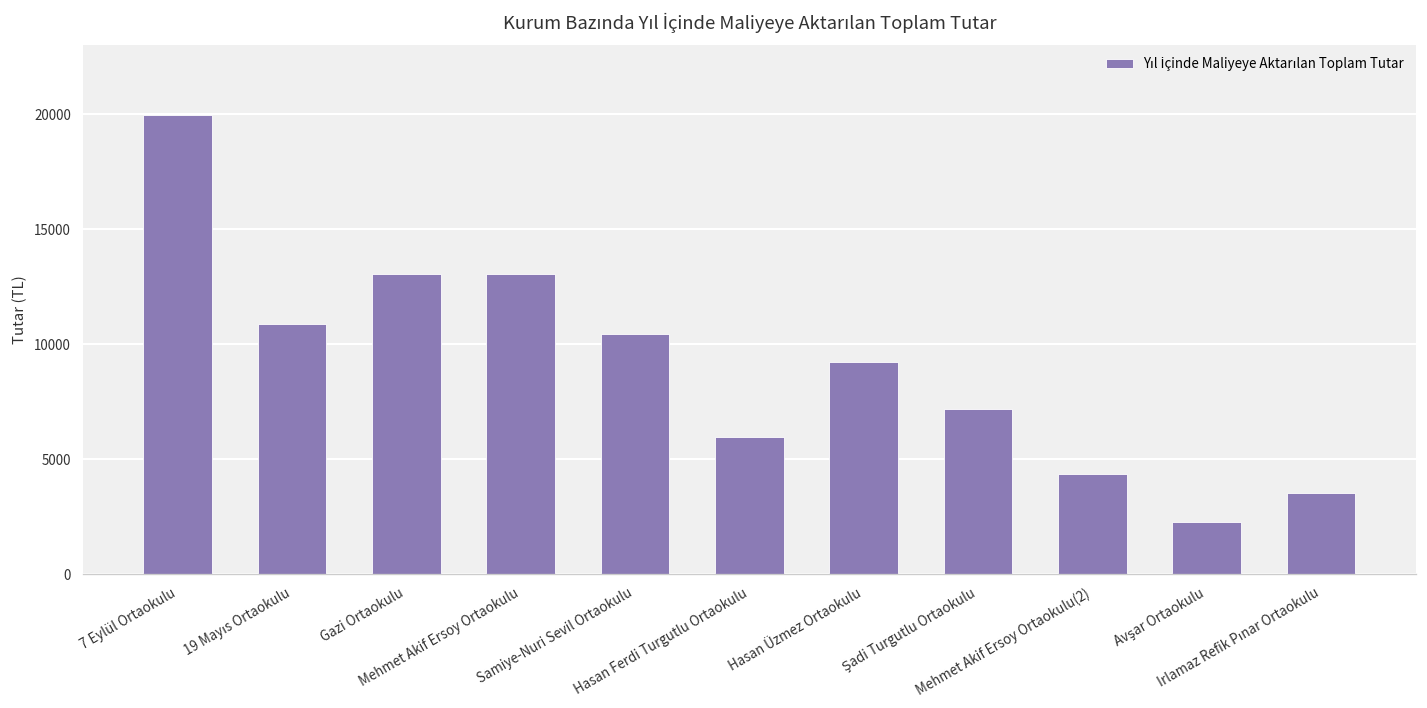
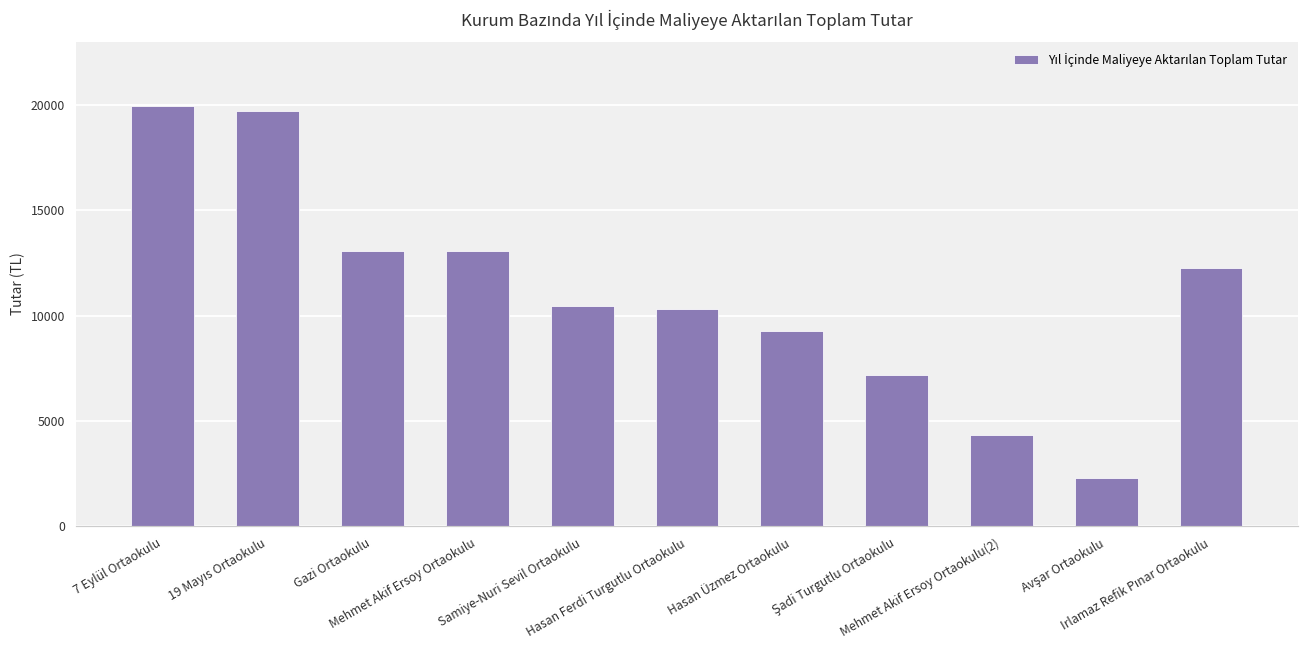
19 Mayıs Ortaokulu: 10900 -> 19700
Hasan Ferdi Turgutlu Ortaokulu: 6000 -> 10300
Irlamaz Refik Pınar Ortaokulu: 3500 -> 12200
